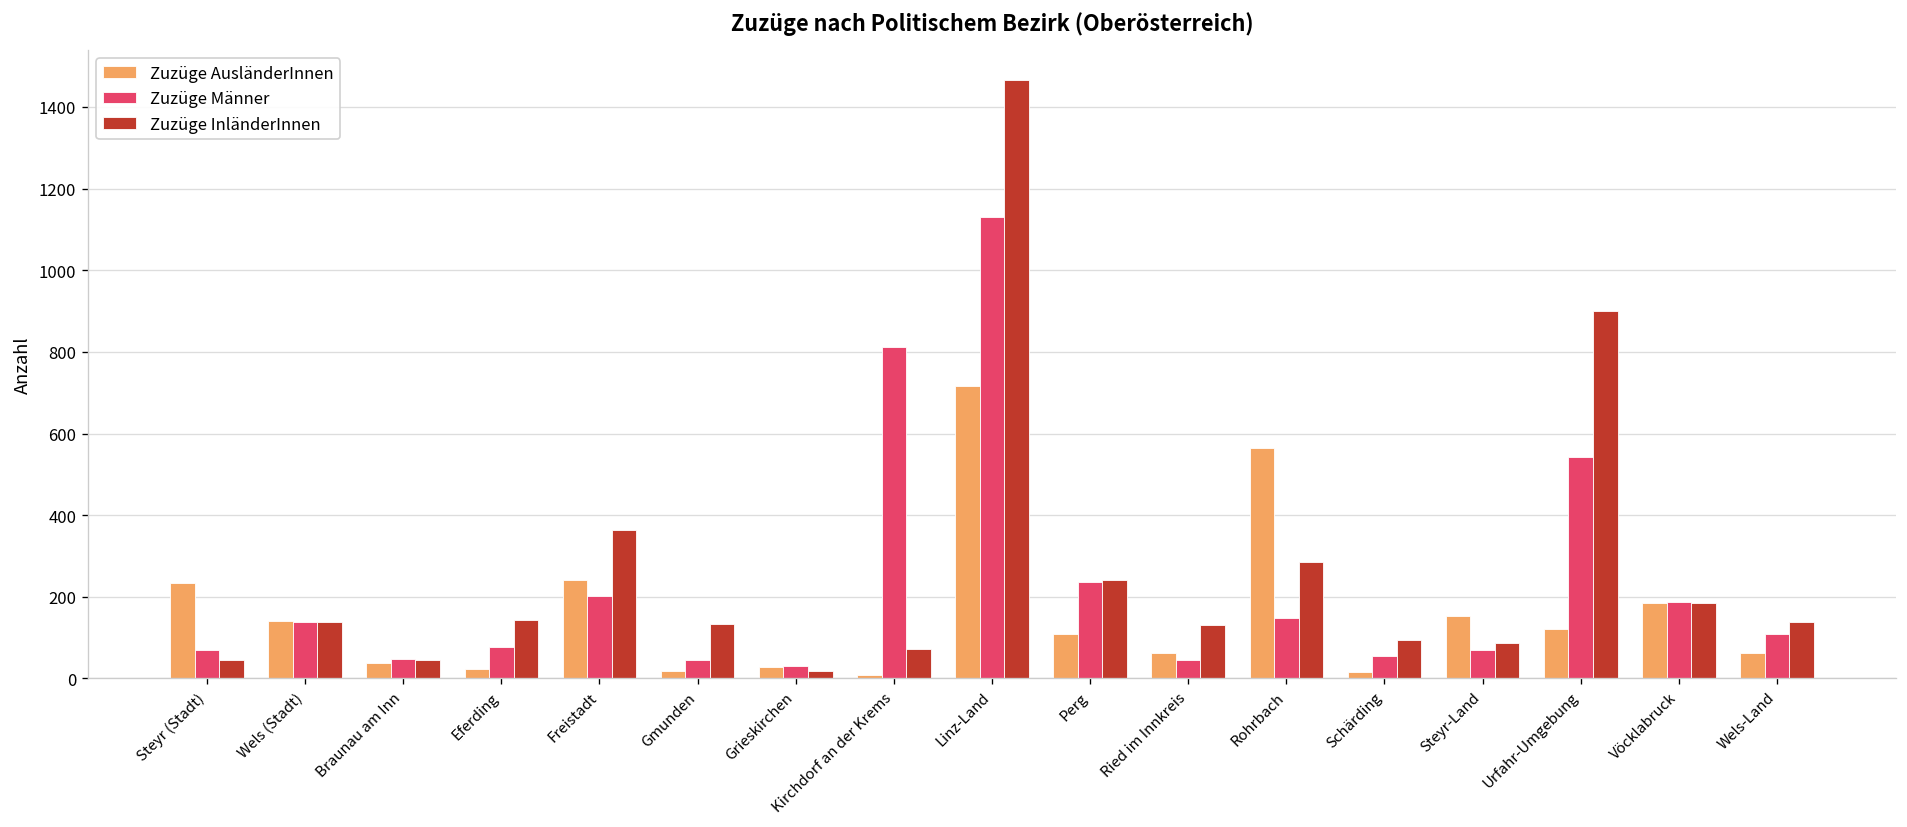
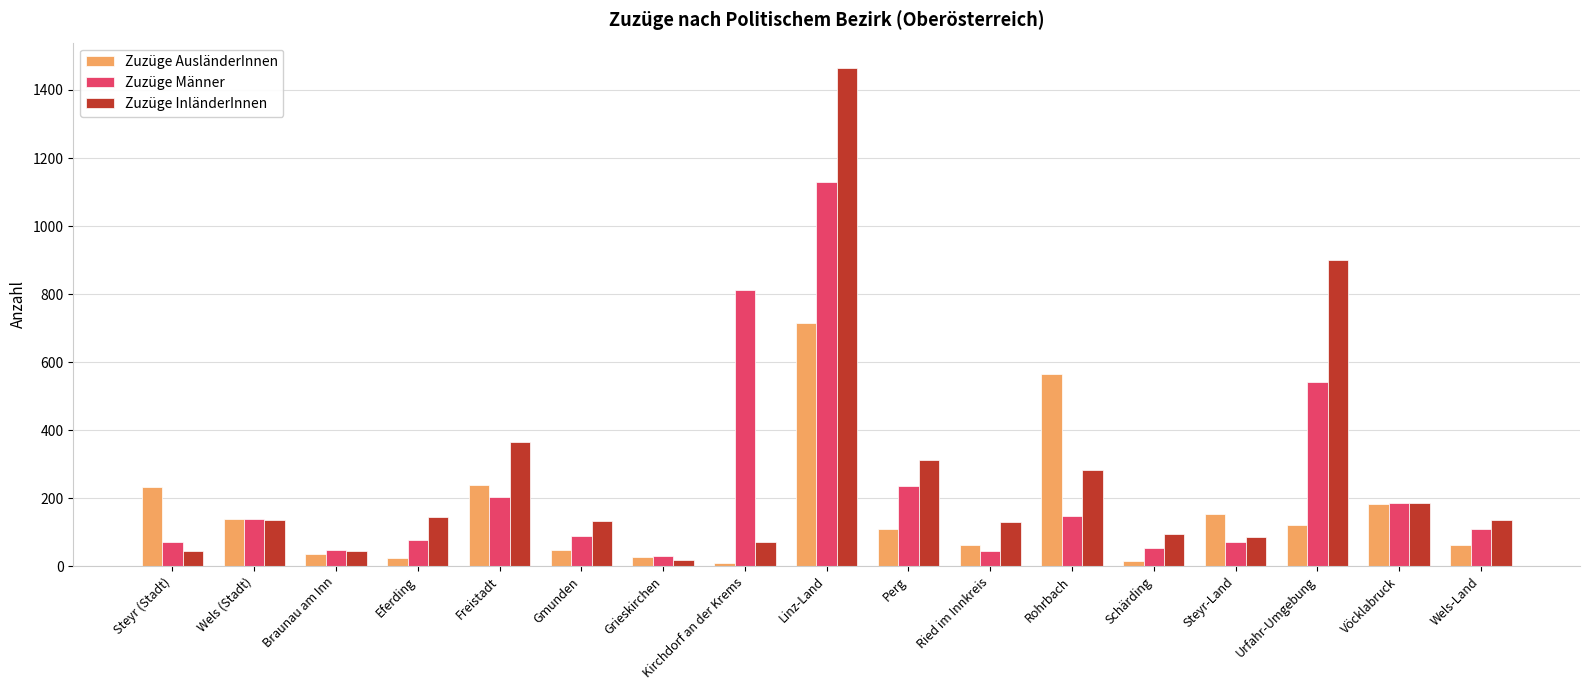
Zuzüge AusländerInnen, Gmunden: 20 -> 50
Zuzüge Männer, Gmunden: 50 -> 90
Zuzüge InländerInnen, Perg: 240 -> 310
